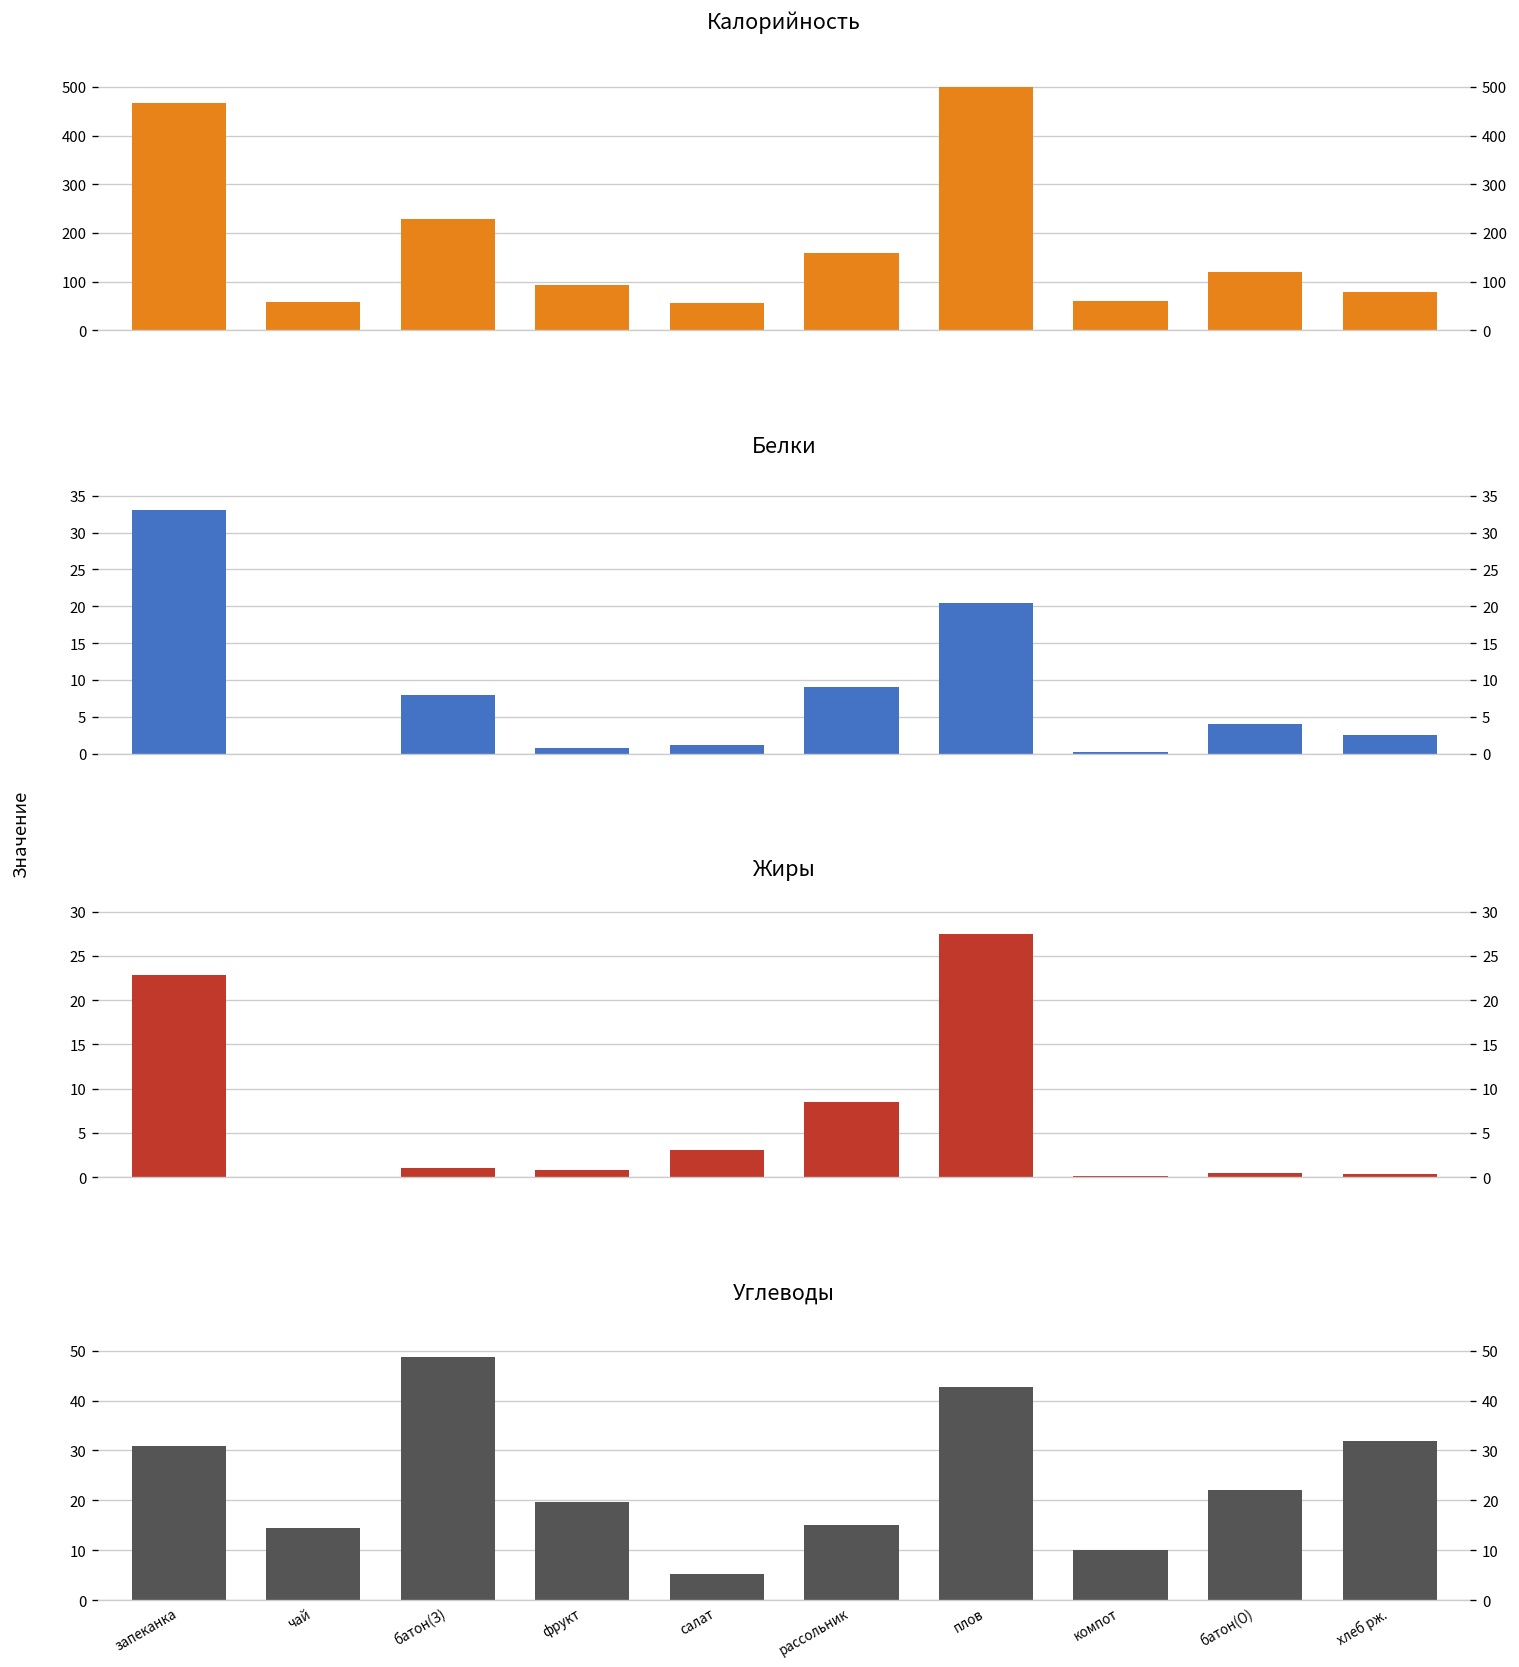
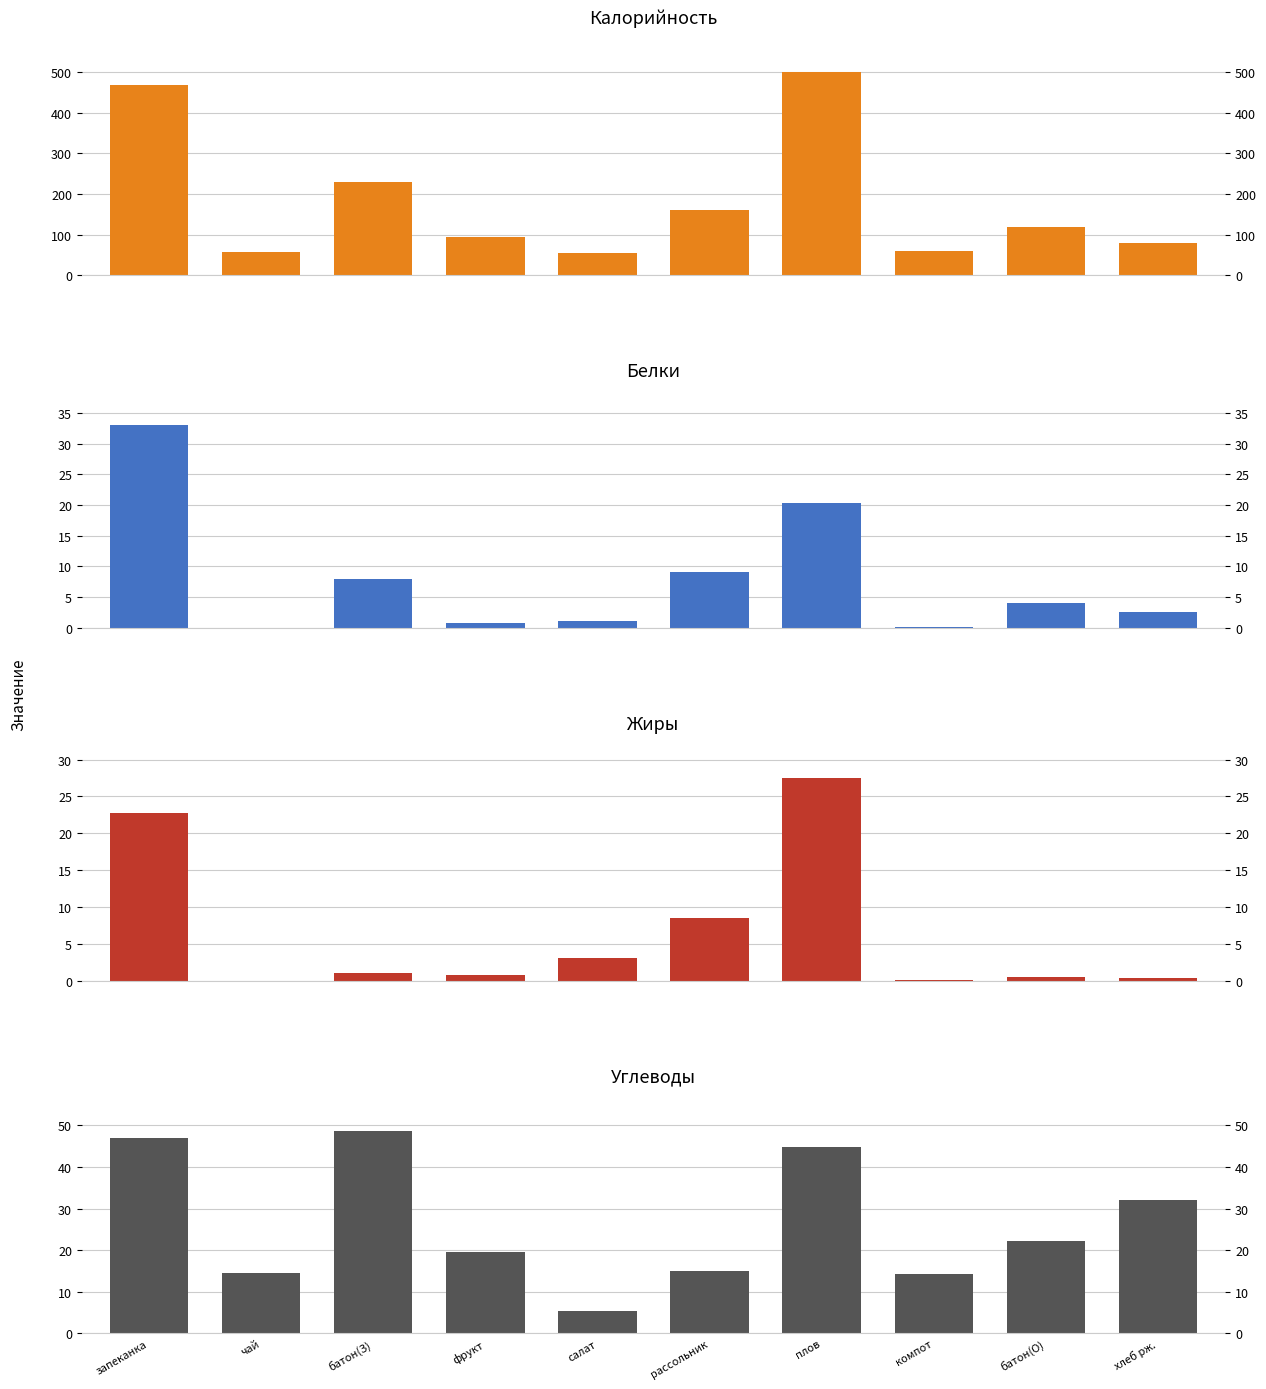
Углеводы, запеканка: 31 -> 47
Углеводы, плов: 43 -> 45
Углеводы, компот: 10 -> 14
